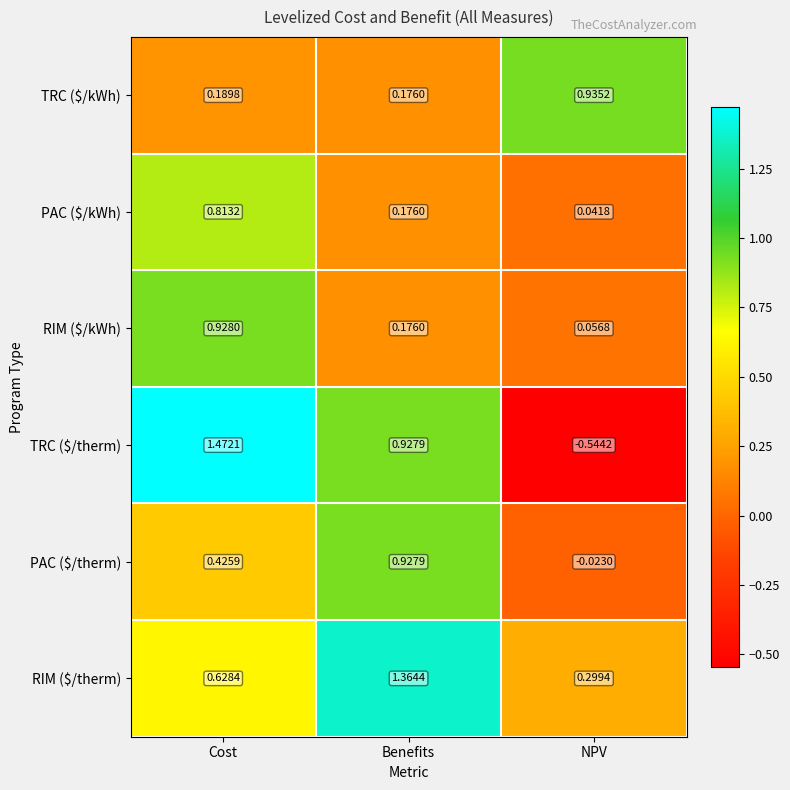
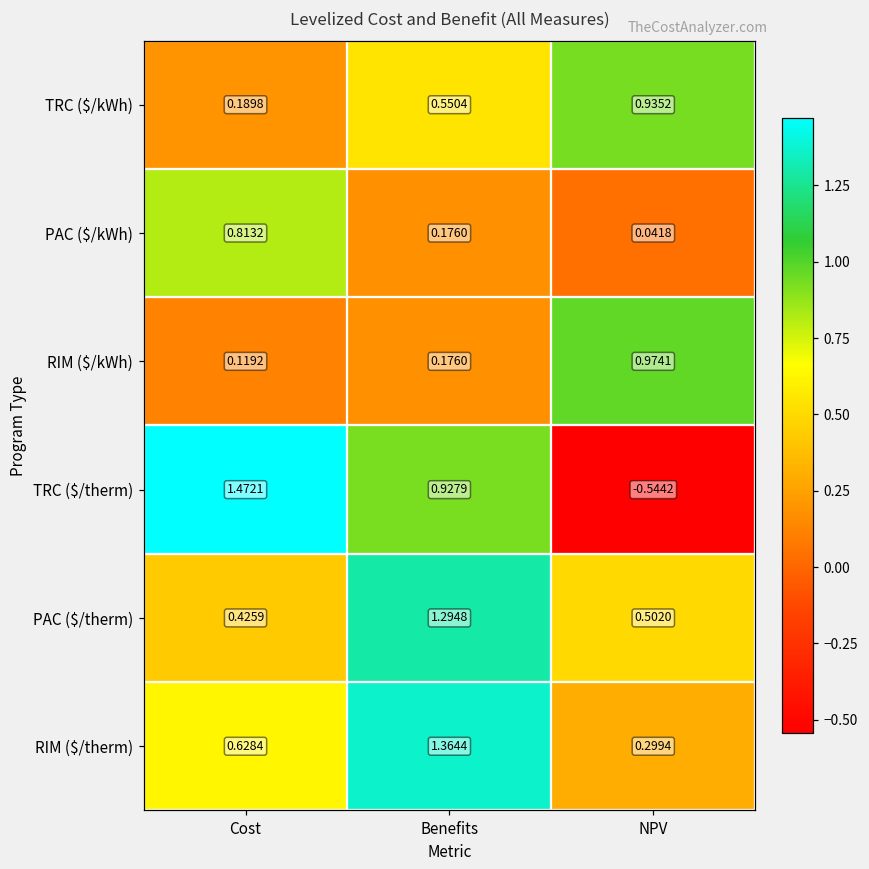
TRC ($/kWh), Benefits: 0.1760 -> 0.5504
RIM ($/kWh), Cost: 0.9280 -> 0.1192
RIM ($/kWh), NPV: 0.0568 -> 0.9741
PAC ($/therm), Benefits: 0.9279 -> 1.2948
PAC ($/therm), NPV: -0.0230 -> 0.5020
